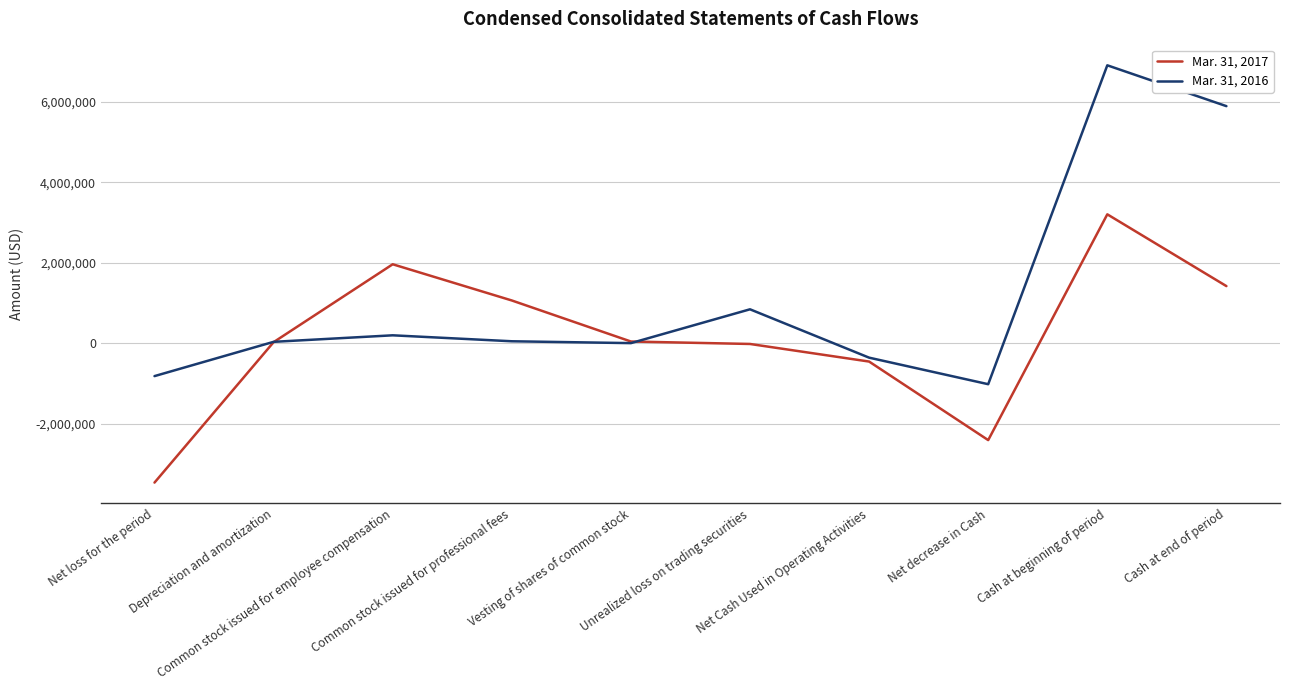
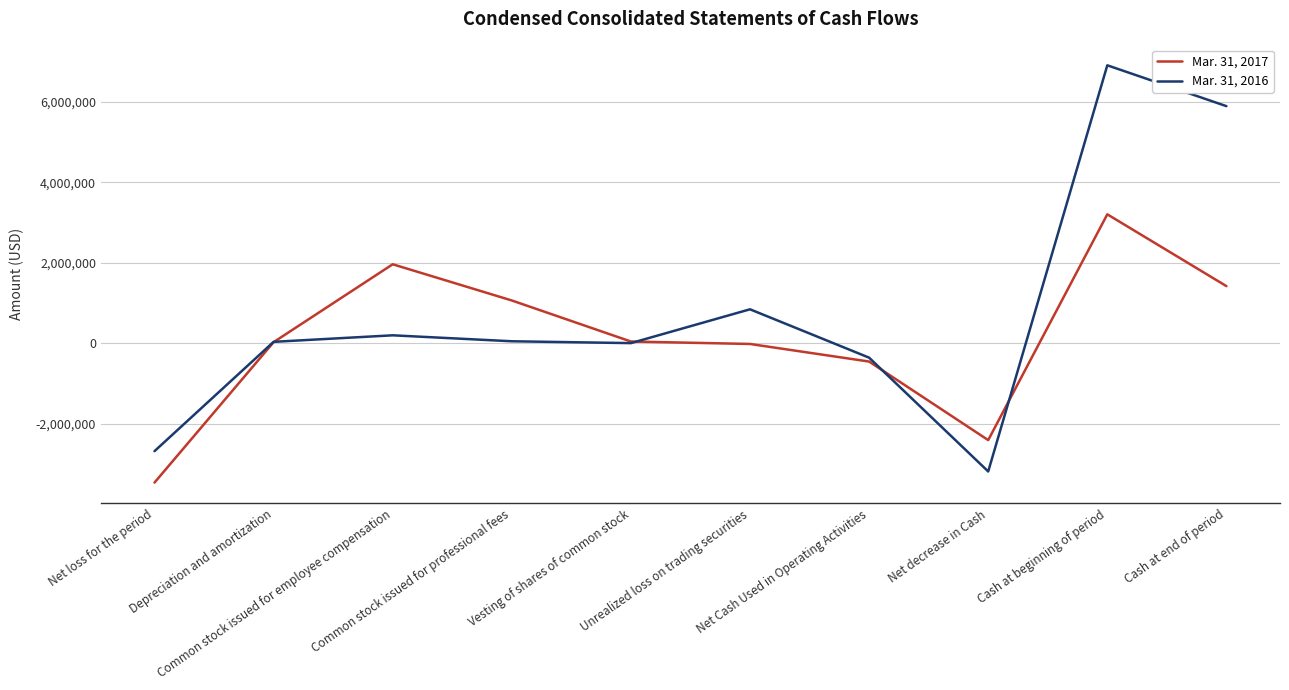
Mar. 31, 2016, Net loss for the period: -800,000 -> -2,700,000
Mar. 31, 2016, Net decrease in Cash: -1,000,000 -> -3,200,000
